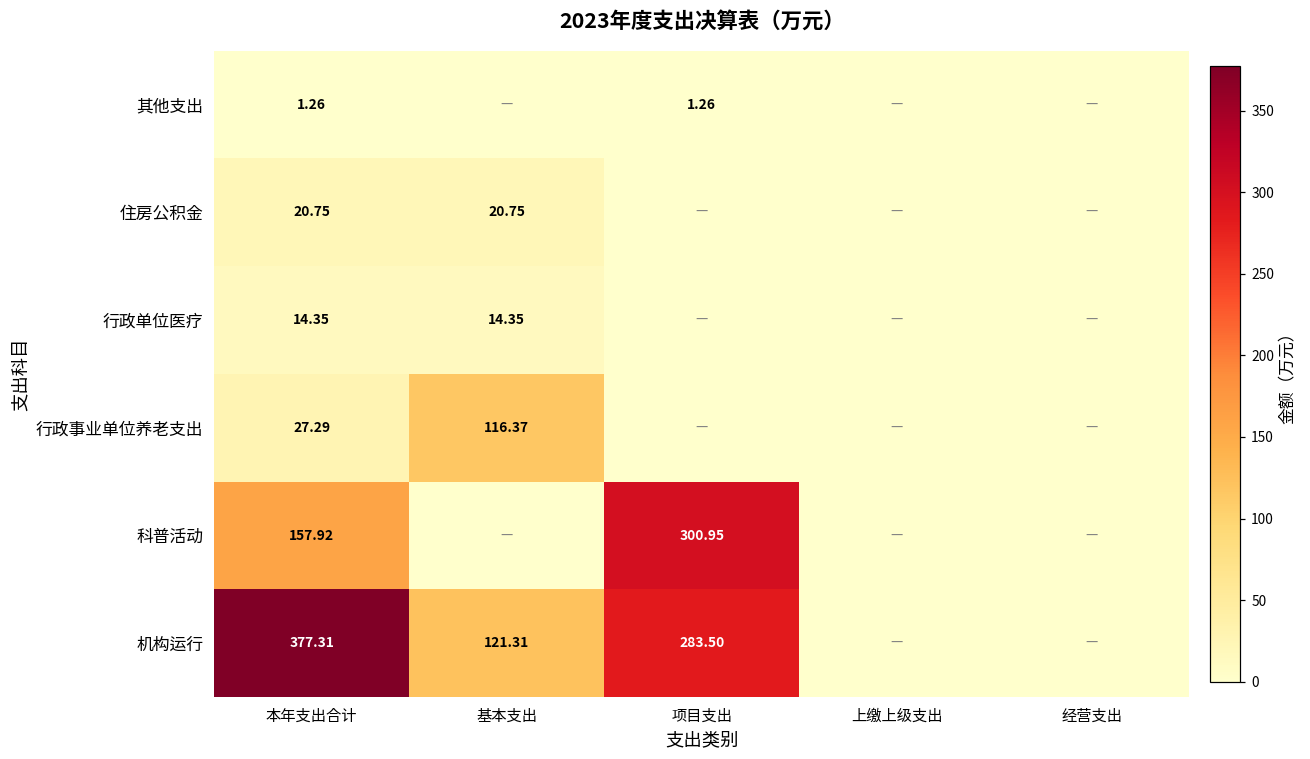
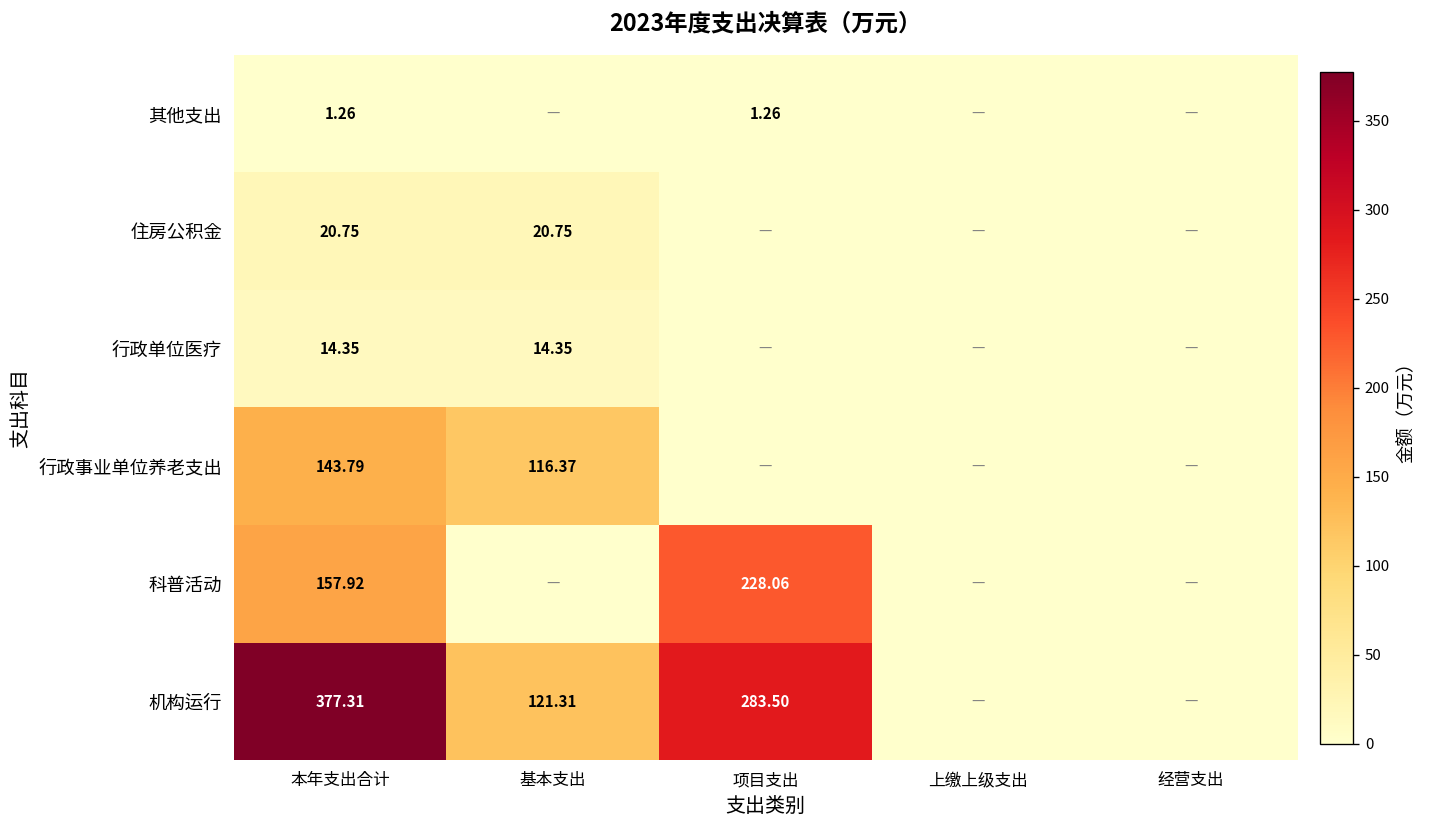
行政事业单位养老支出, 本年支出合计: 27.29 -> 143.79
科普活动, 项目支出: 300.95 -> 228.06
